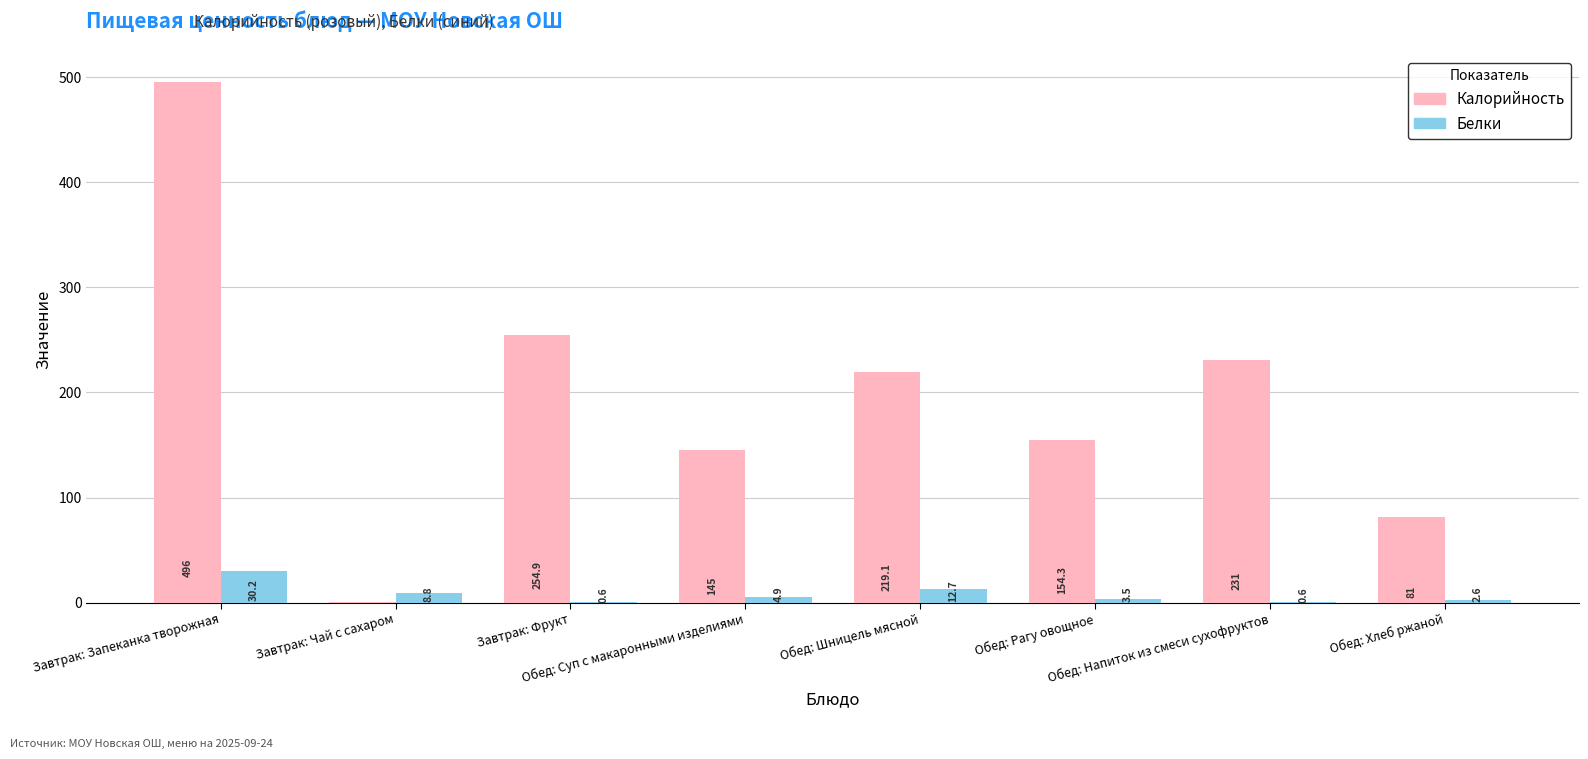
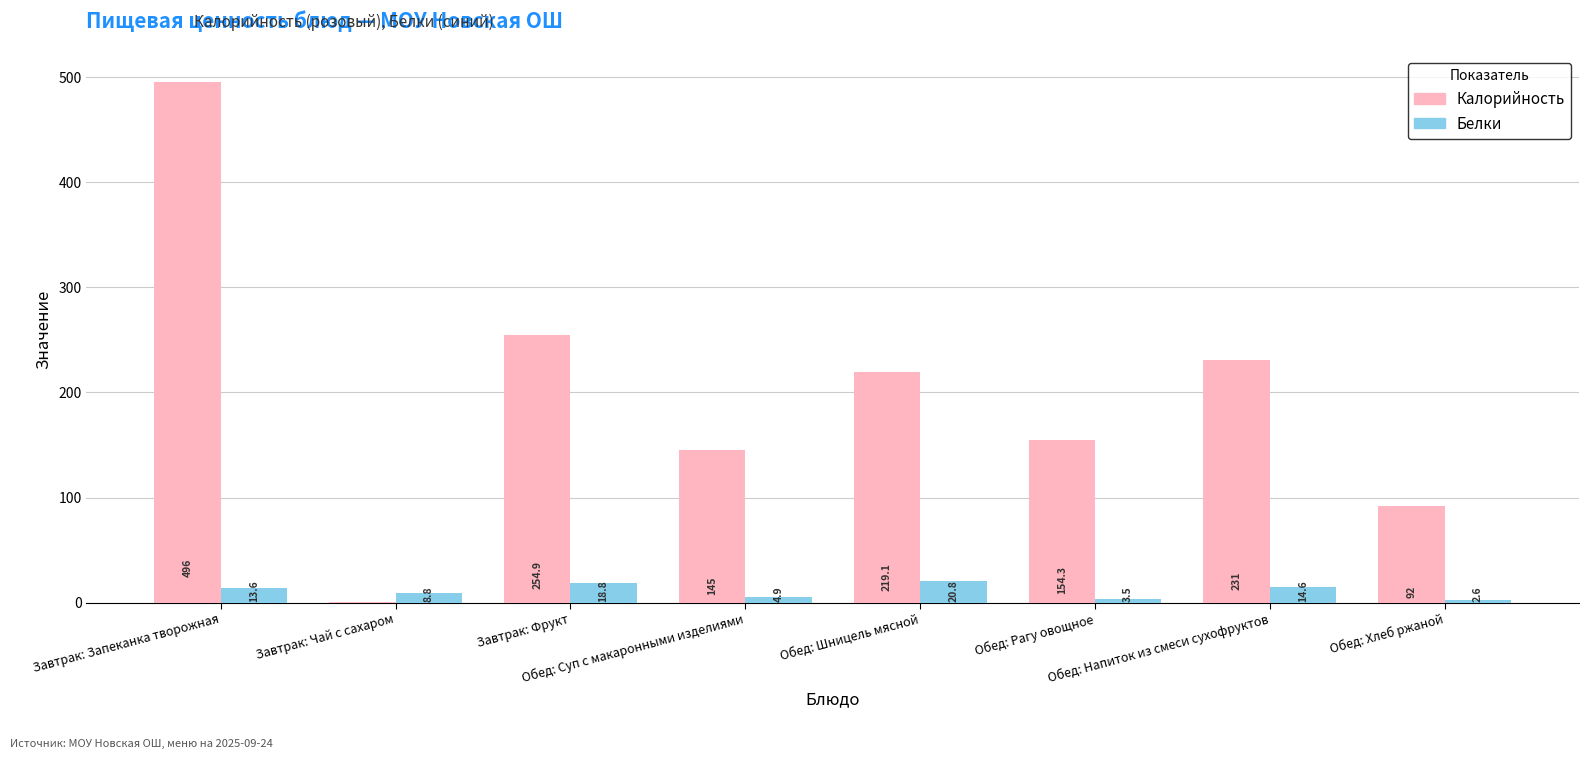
Белки, Завтрак: Запеканка творожная: 30.2 -> 13.6
Белки, Завтрак: Фрукт: 0.6 -> 18.8
Белки, Обед: Шницель мясной: 12.7 -> 20.8
Белки, Обед: Напиток из смеси сухофруктов: 0.6 -> 14.6
Калорийность, Обед: Хлеб ржаной: 81 -> 92
